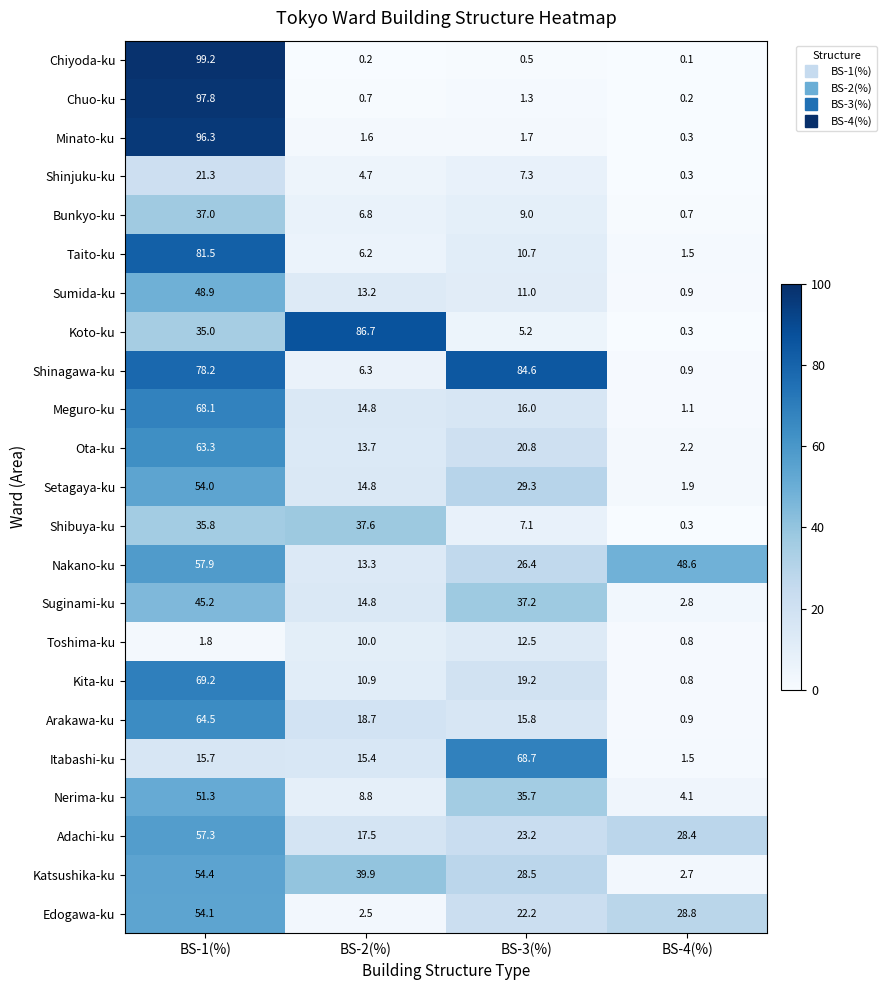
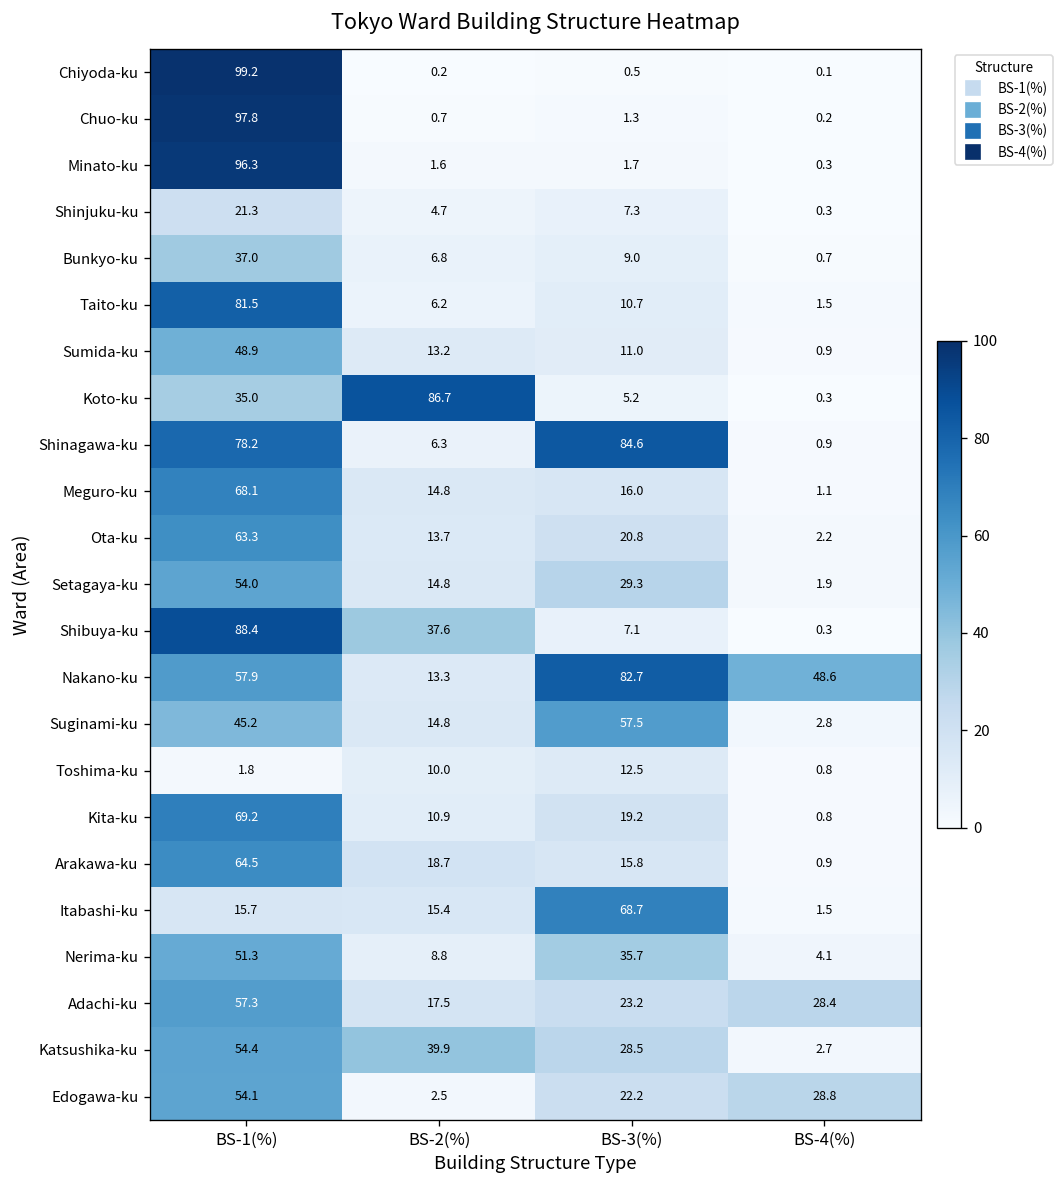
Shibuya-ku, BS-1(%): 35.8 -> 88.4
Nakano-ku, BS-3(%): 26.4 -> 82.7
Suginami-ku, BS-3(%): 37.2 -> 57.5
